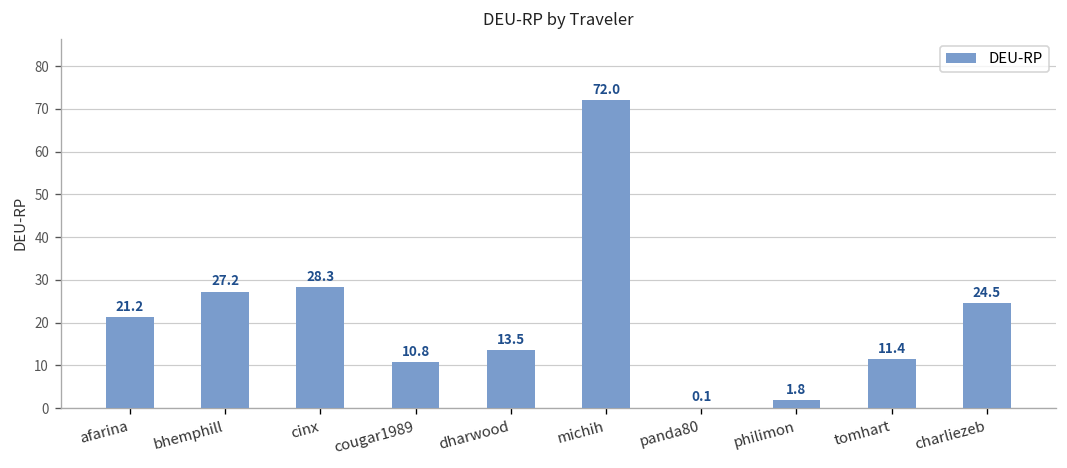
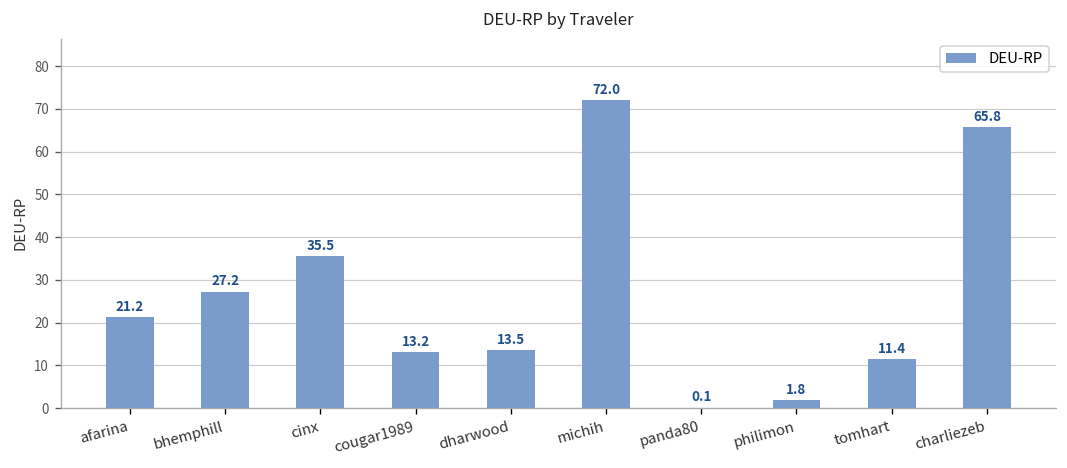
cinx: 28.3 -> 35.5
cougar1989: 10.8 -> 13.2
charliezeb: 24.5 -> 65.8
